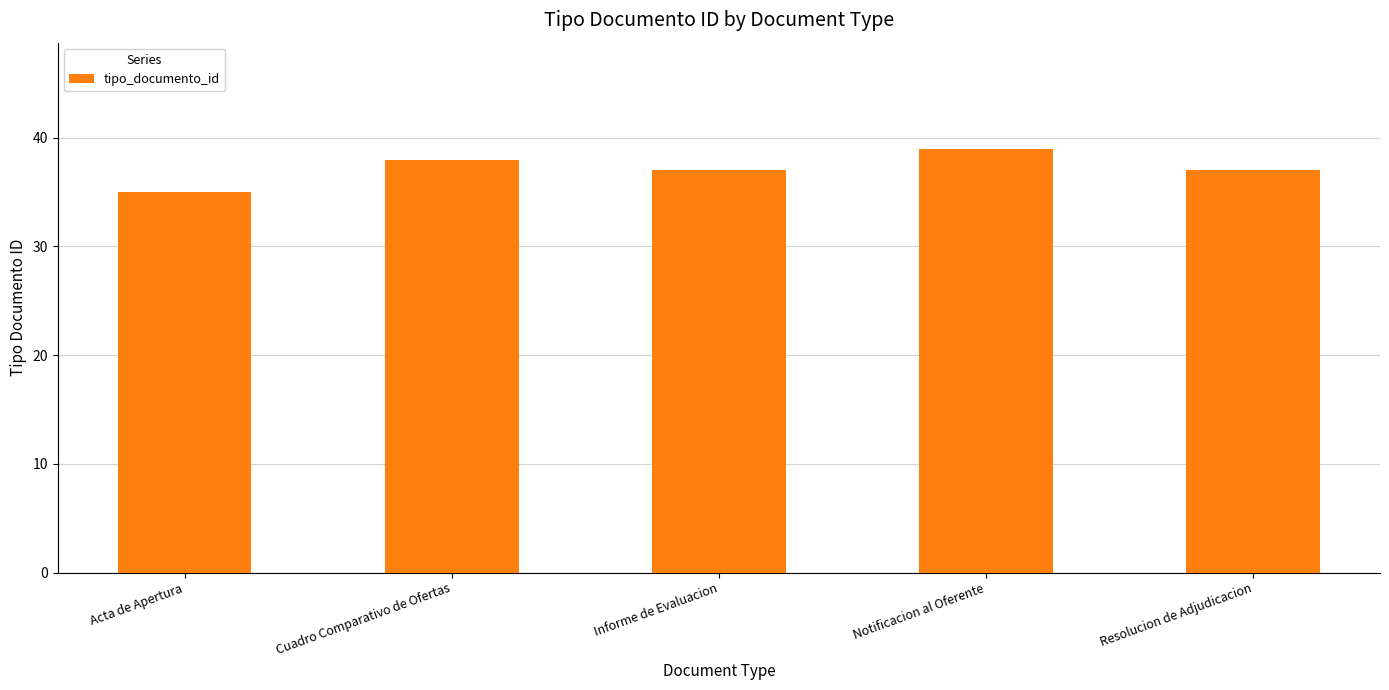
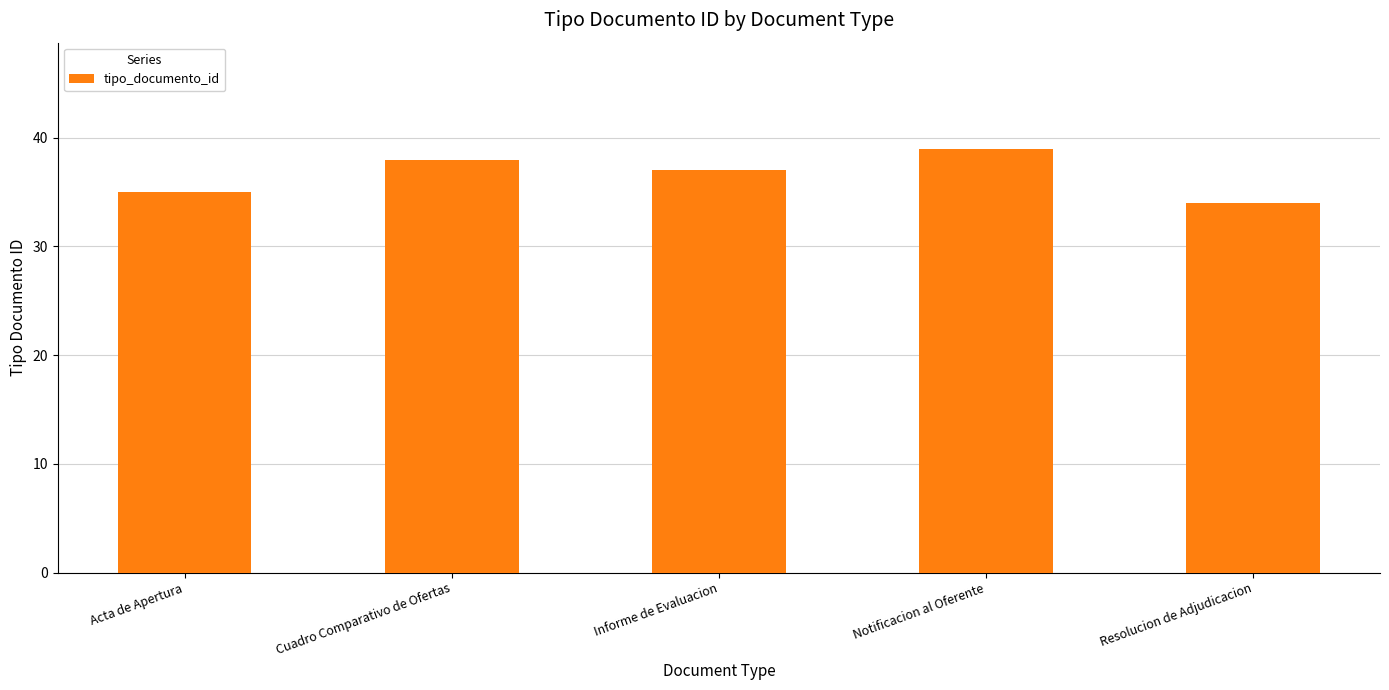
Resolucion de Adjudicacion: 37 -> 34
